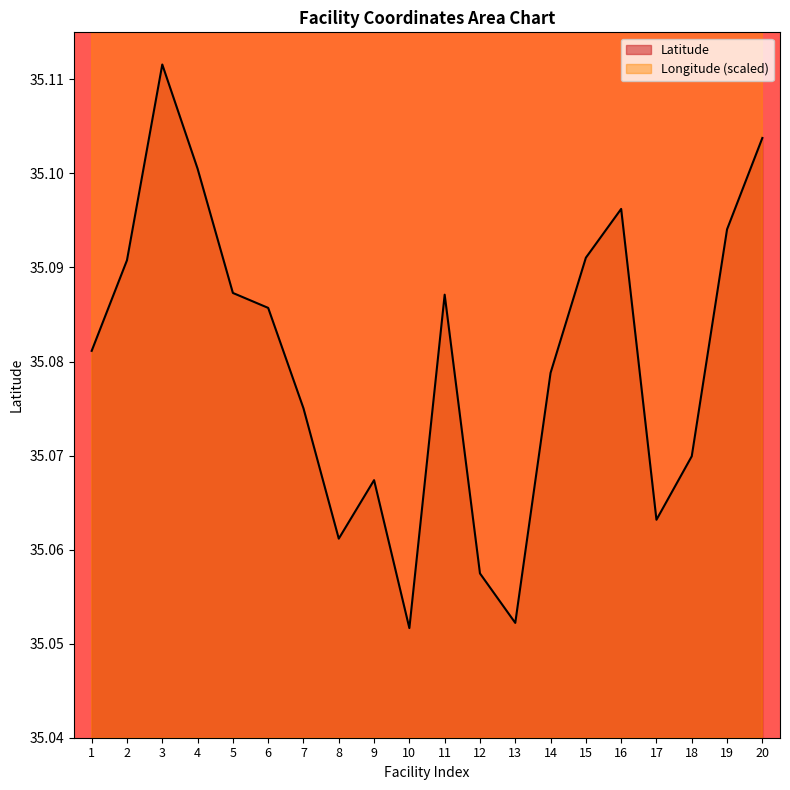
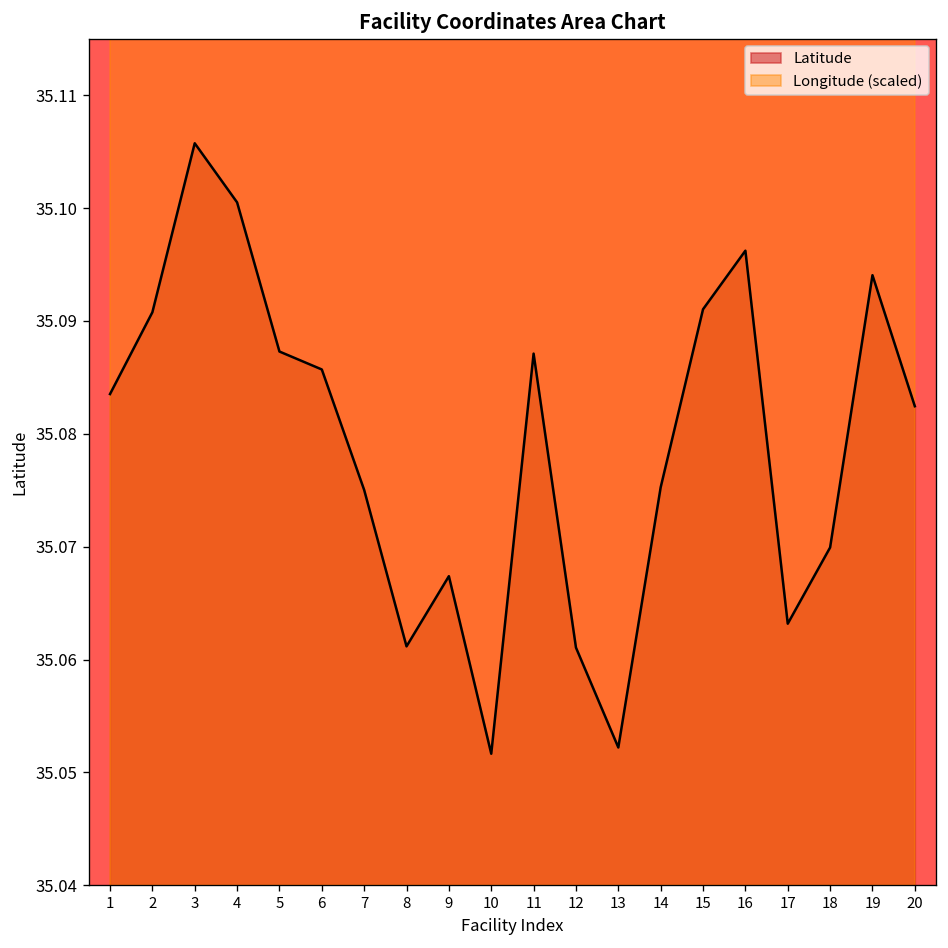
Latitude, 1: 35.081 -> 35.084
Latitude, 3: 35.112 -> 35.106
Latitude, 12: 35.057 -> 35.061
Latitude, 14: 35.079 -> 35.075
Latitude, 20: 35.104 -> 35.082
